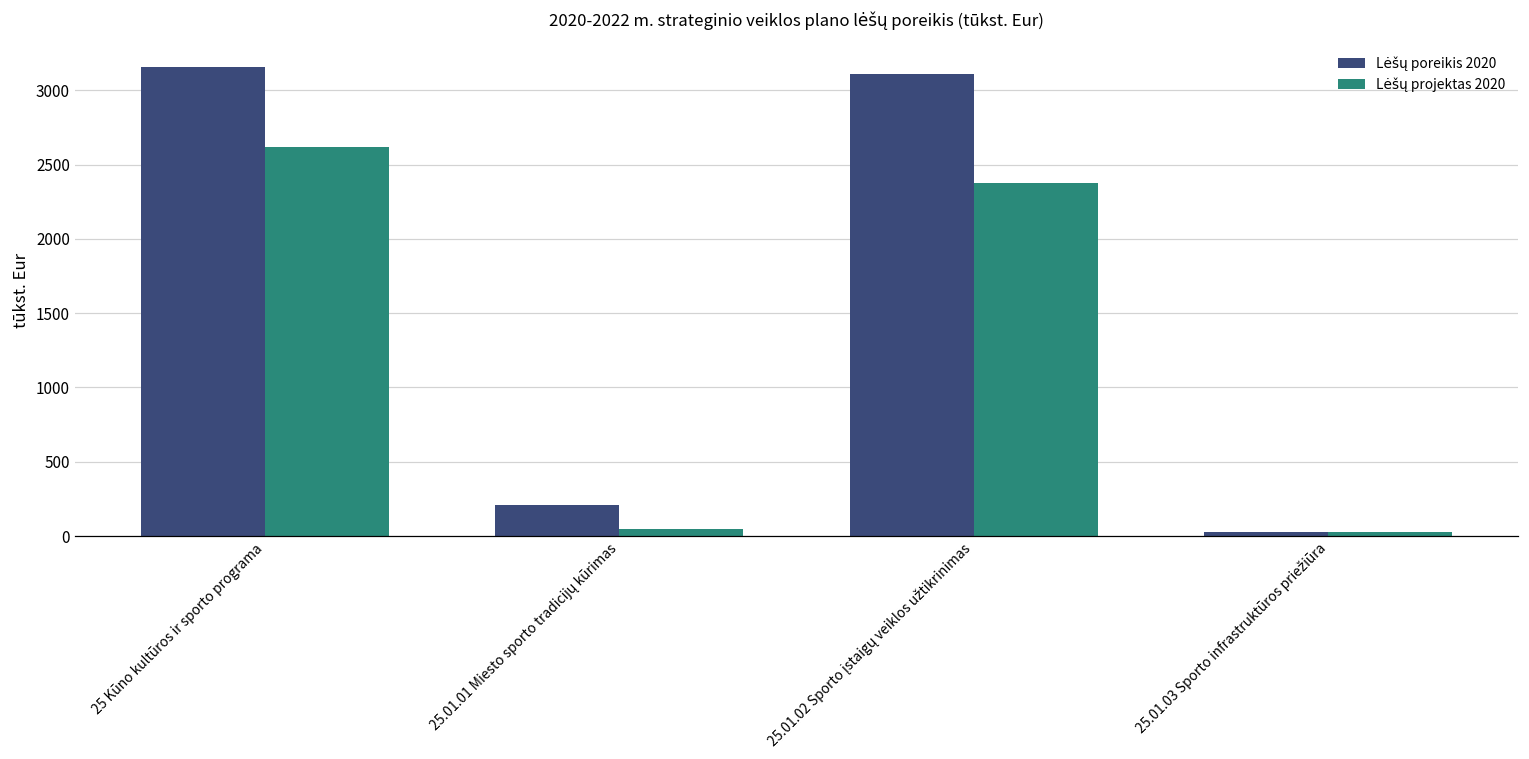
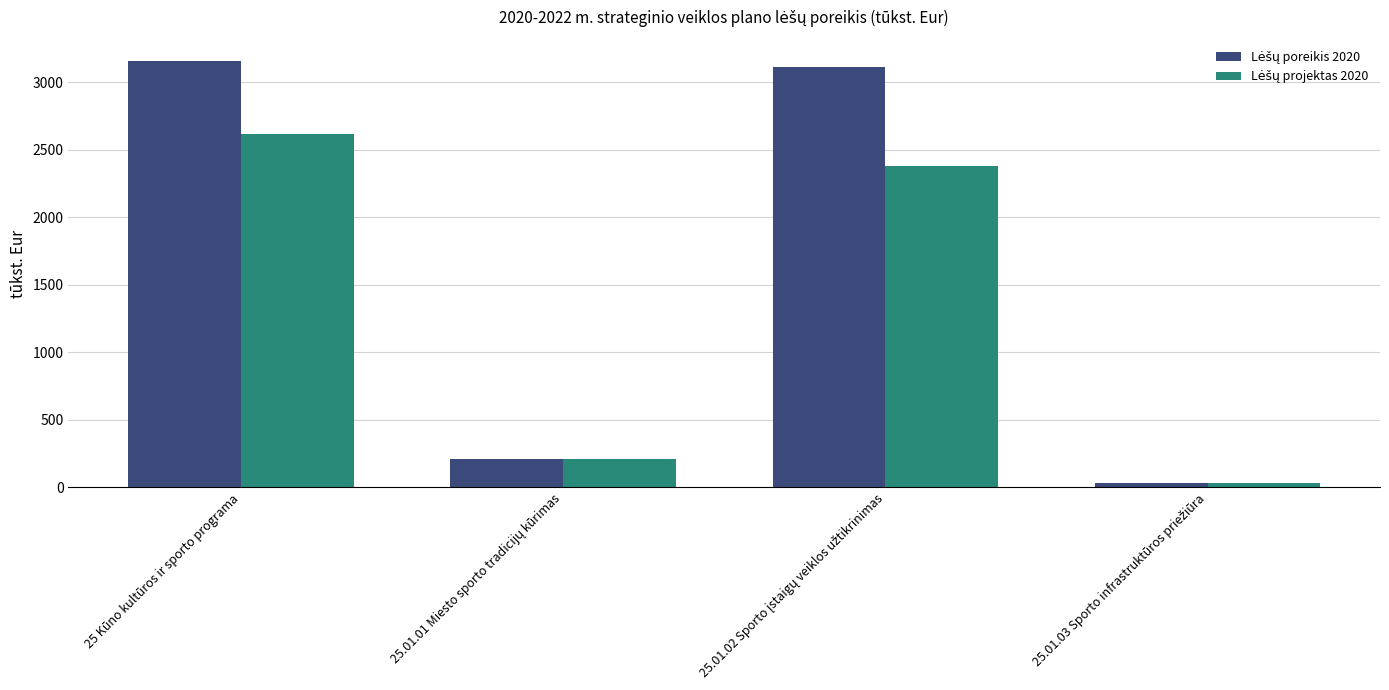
Lėšų projektas 2020, 25.01.01 Miesto sporto tradicijų kūrimas: 50 -> 210
